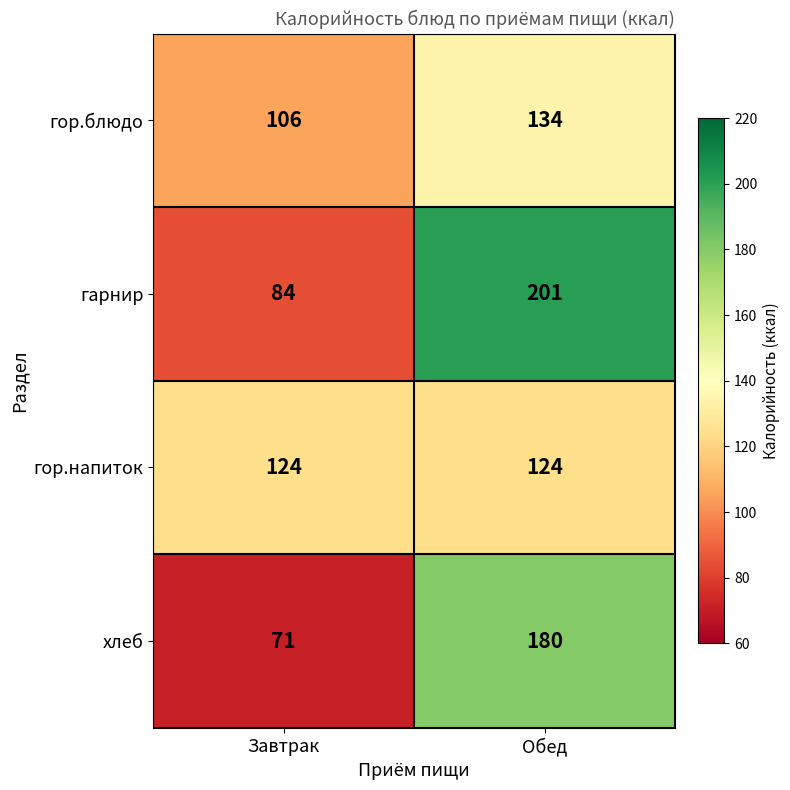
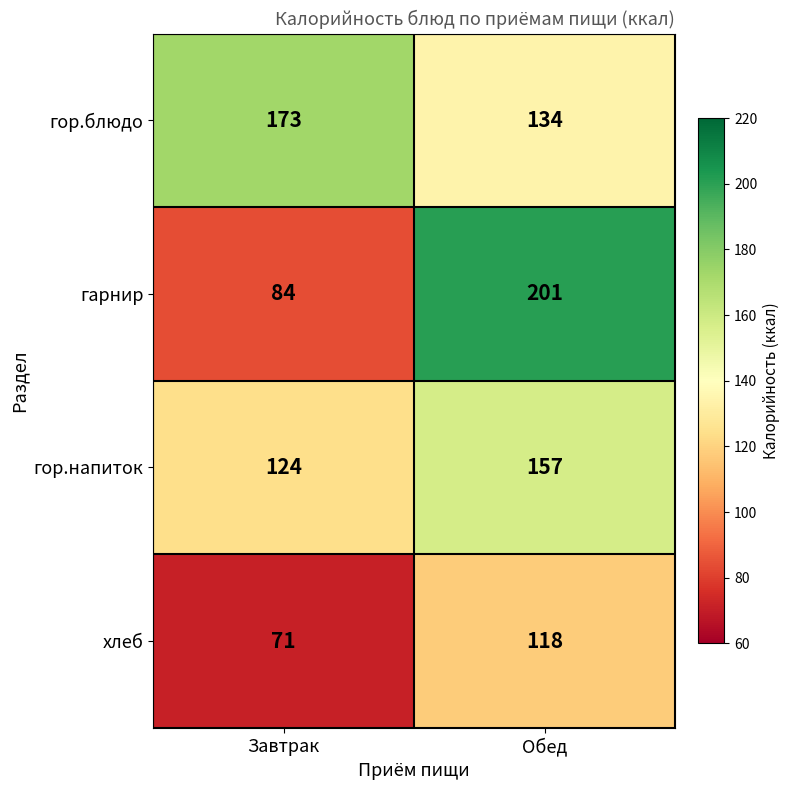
гор.блюдо, Завтрак: 106 -> 173
гор.напиток, Обед: 124 -> 157
хлеб, Обед: 180 -> 118
